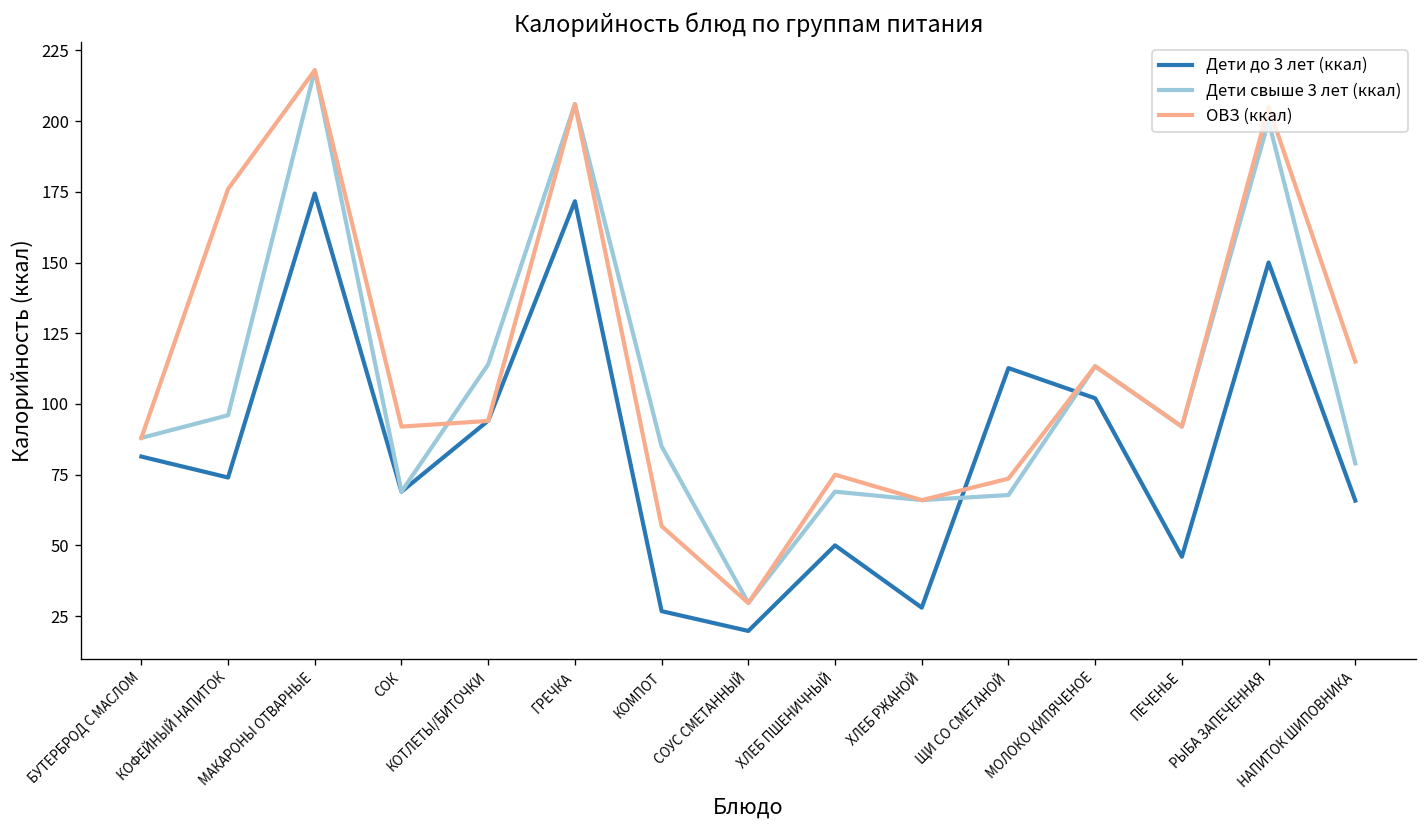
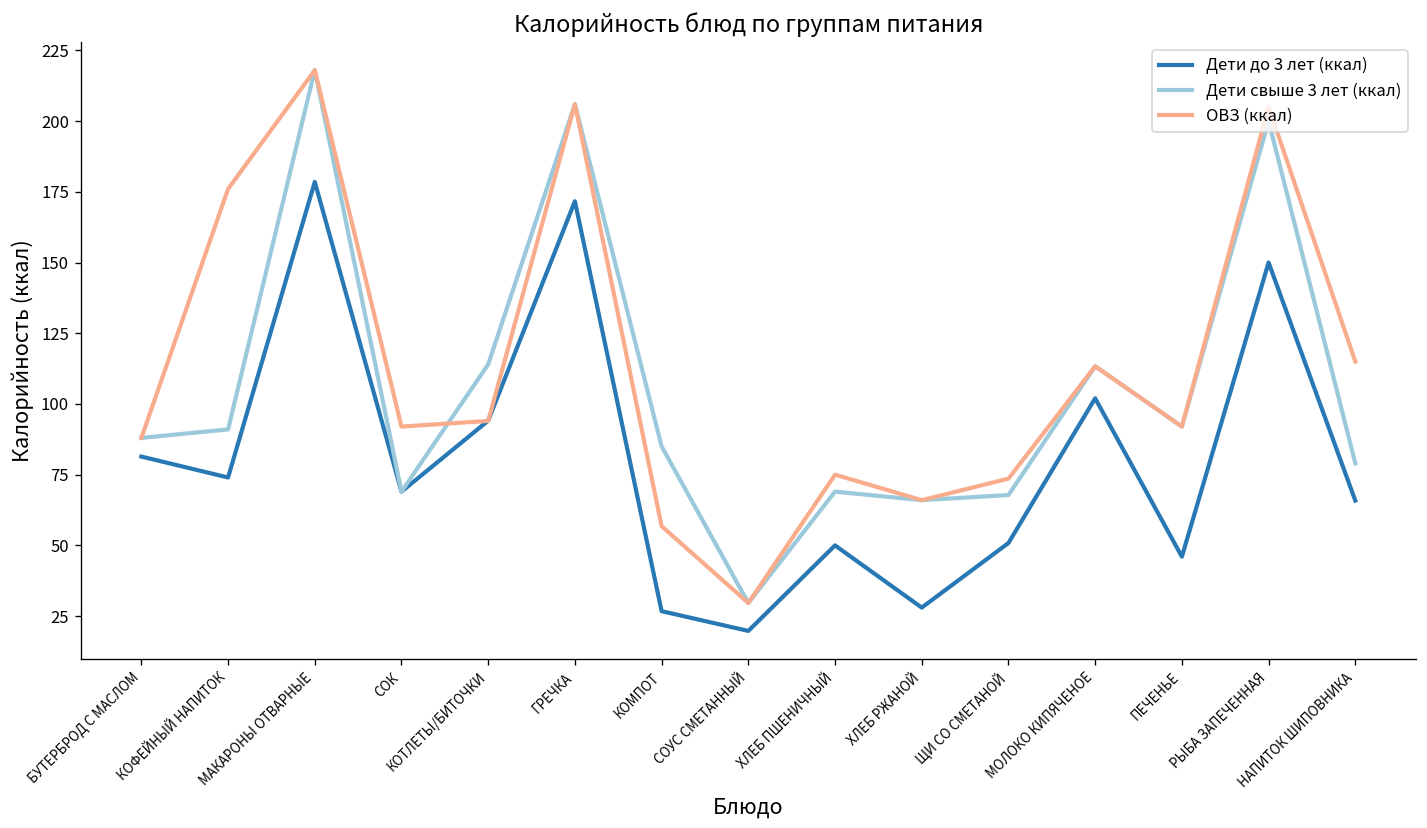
Дети свыше 3 лет (ккал), КОФЕЙНЫЙ НАПИТОК: 96 -> 91
Дети до 3 лет (ккал), МАКАРОНЫ ОТВАРНЫЕ: 174 -> 179
Дети до 3 лет (ккал), ЩИ СО СМЕТАНОЙ: 113 -> 51
